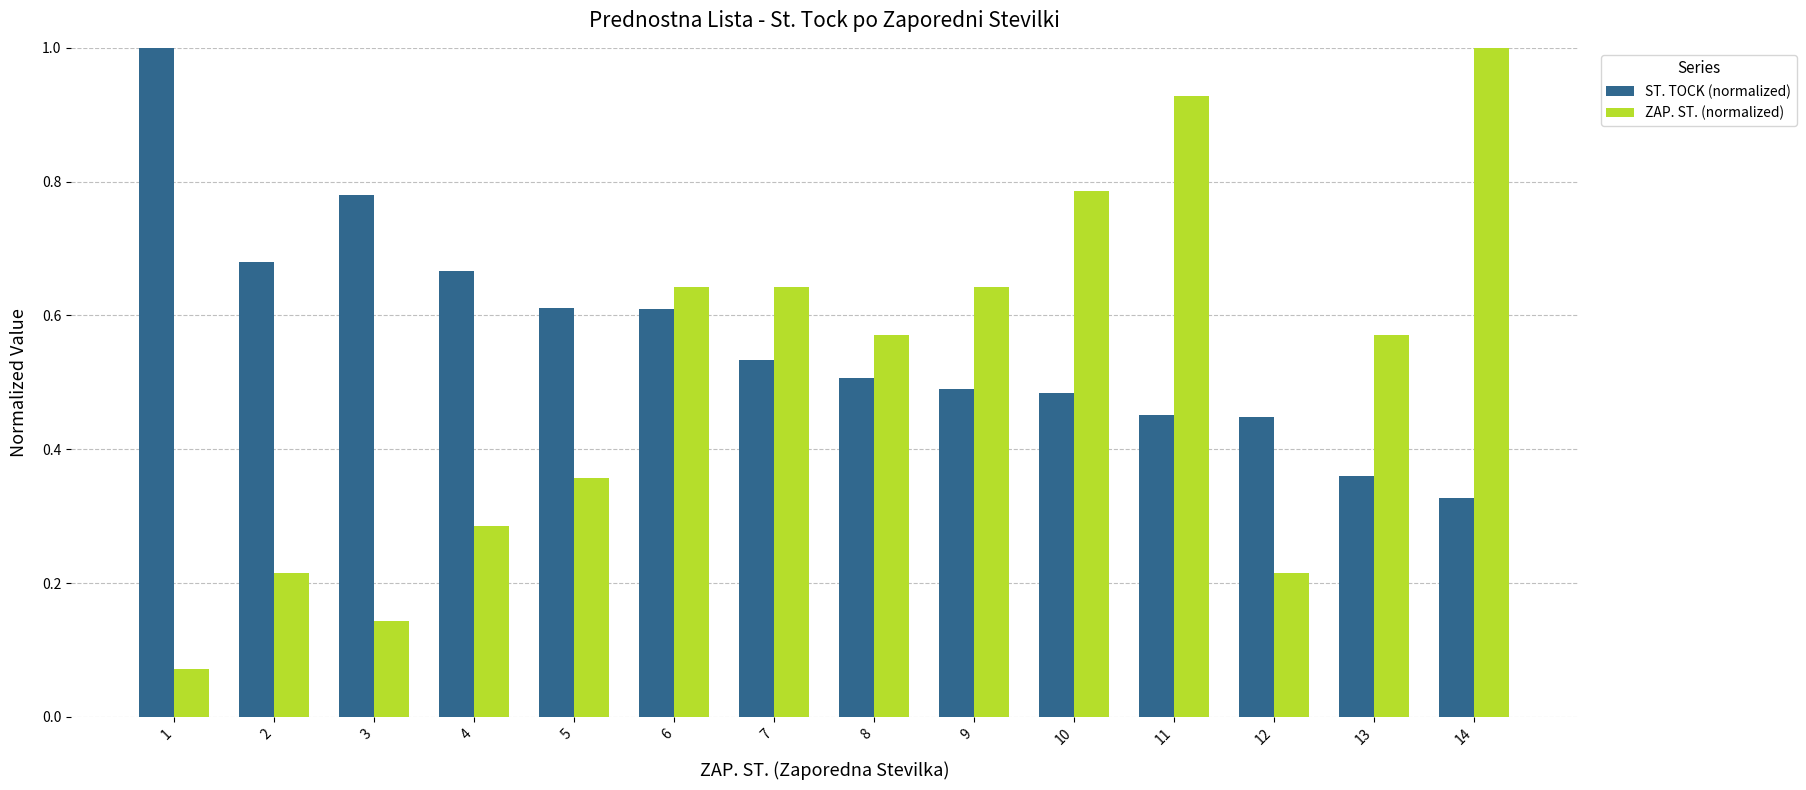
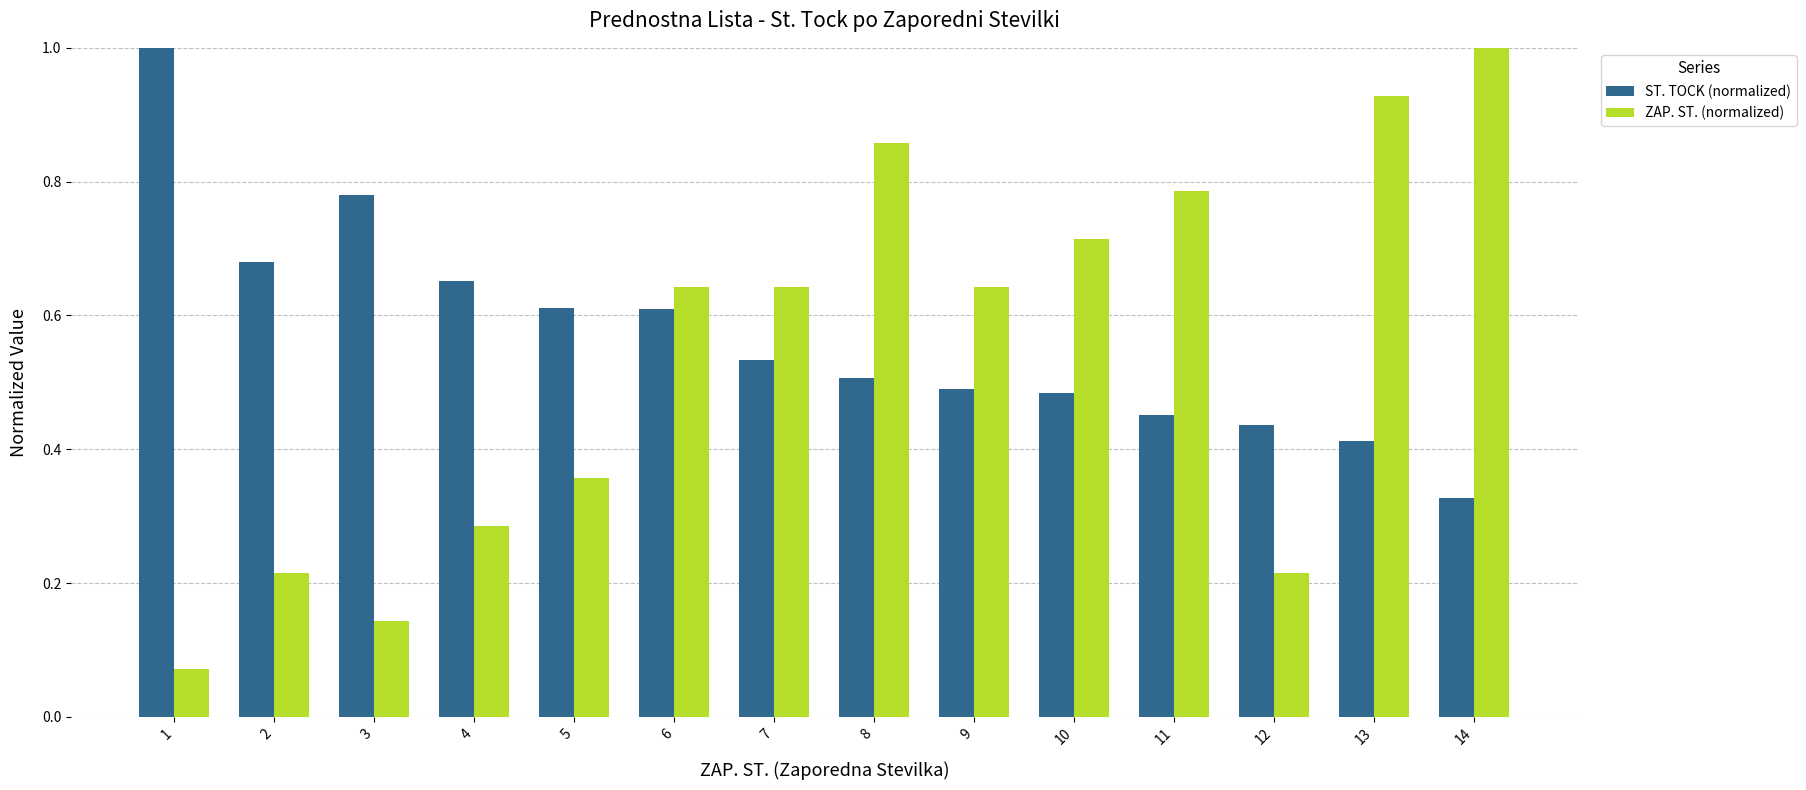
ST. TOCK (normalized), 4: 0.67 -> 0.65
ZAP. ST. (normalized), 8: 0.57 -> 0.86
ZAP. ST. (normalized), 10: 0.79 -> 0.71
ZAP. ST. (normalized), 11: 0.93 -> 0.79
ST. TOCK (normalized), 12: 0.45 -> 0.44
ST. TOCK (normalized), 13: 0.36 -> 0.41
ZAP. ST. (normalized), 13: 0.57 -> 0.93
